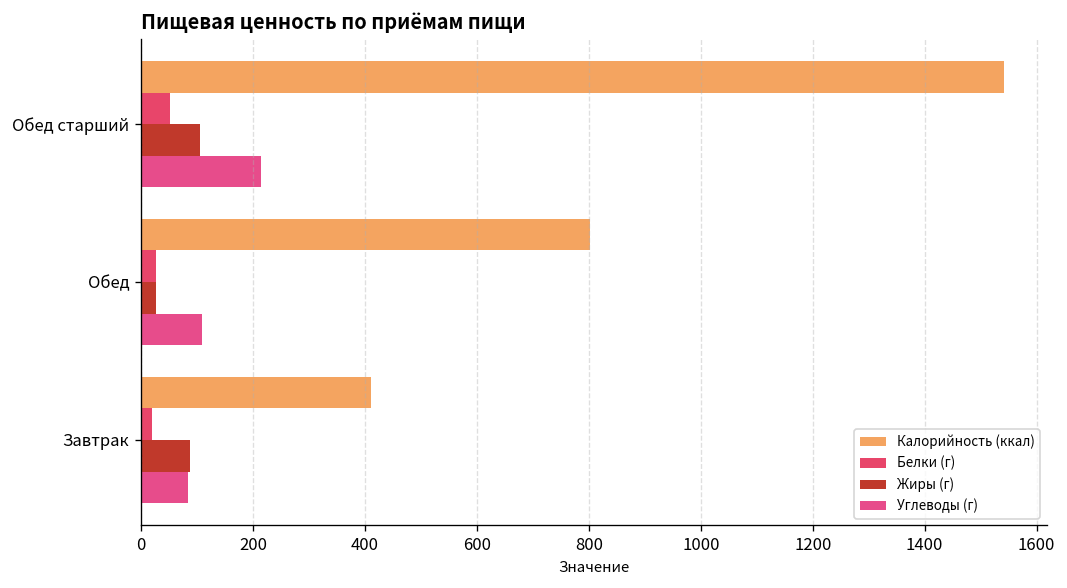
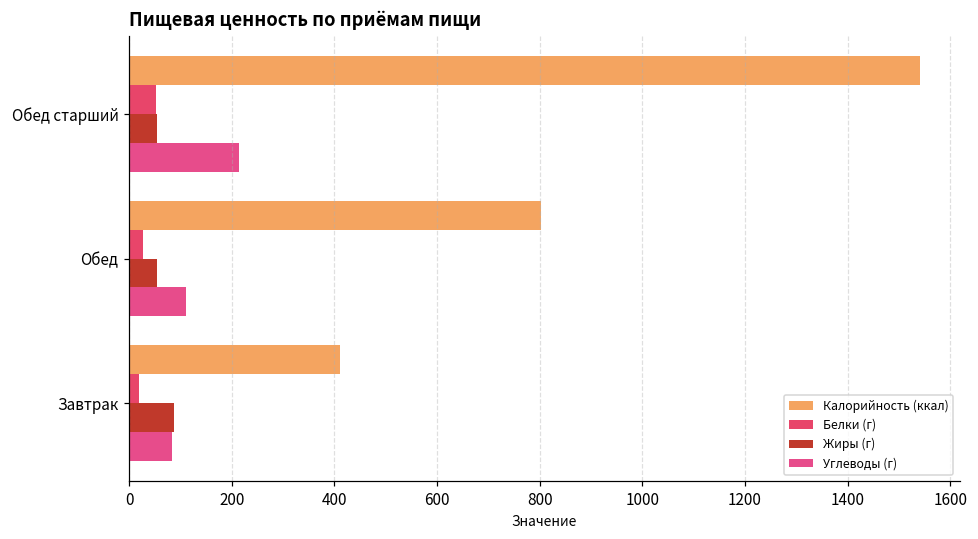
Жиры (г), Обед старший: 110 -> 50
Жиры (г), Обед: 30 -> 50
